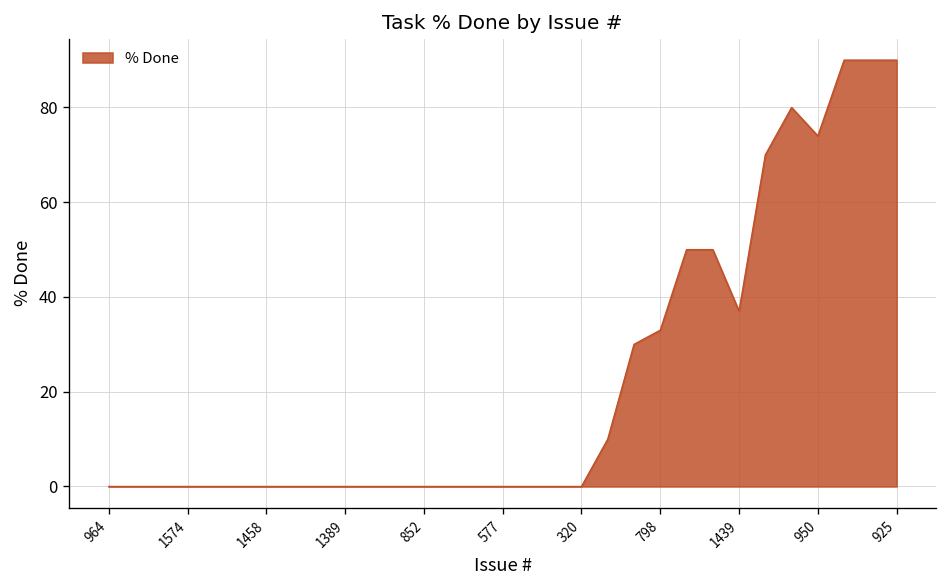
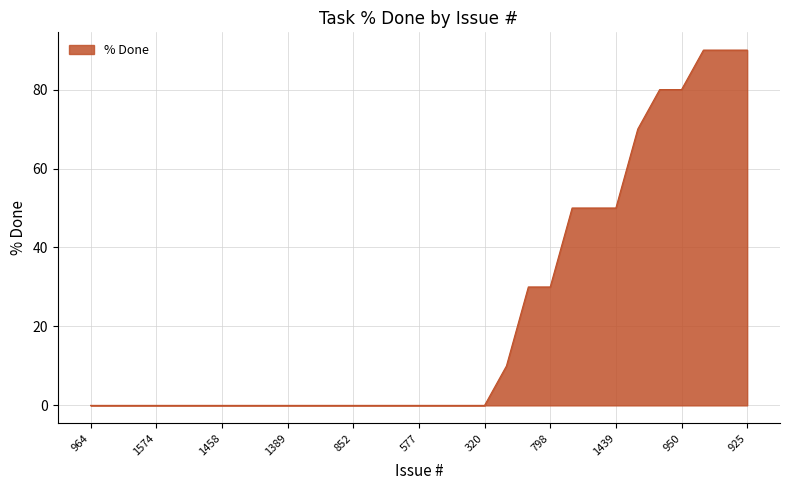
798: 33 -> 30
1439: 37 -> 50
950: 74 -> 80
